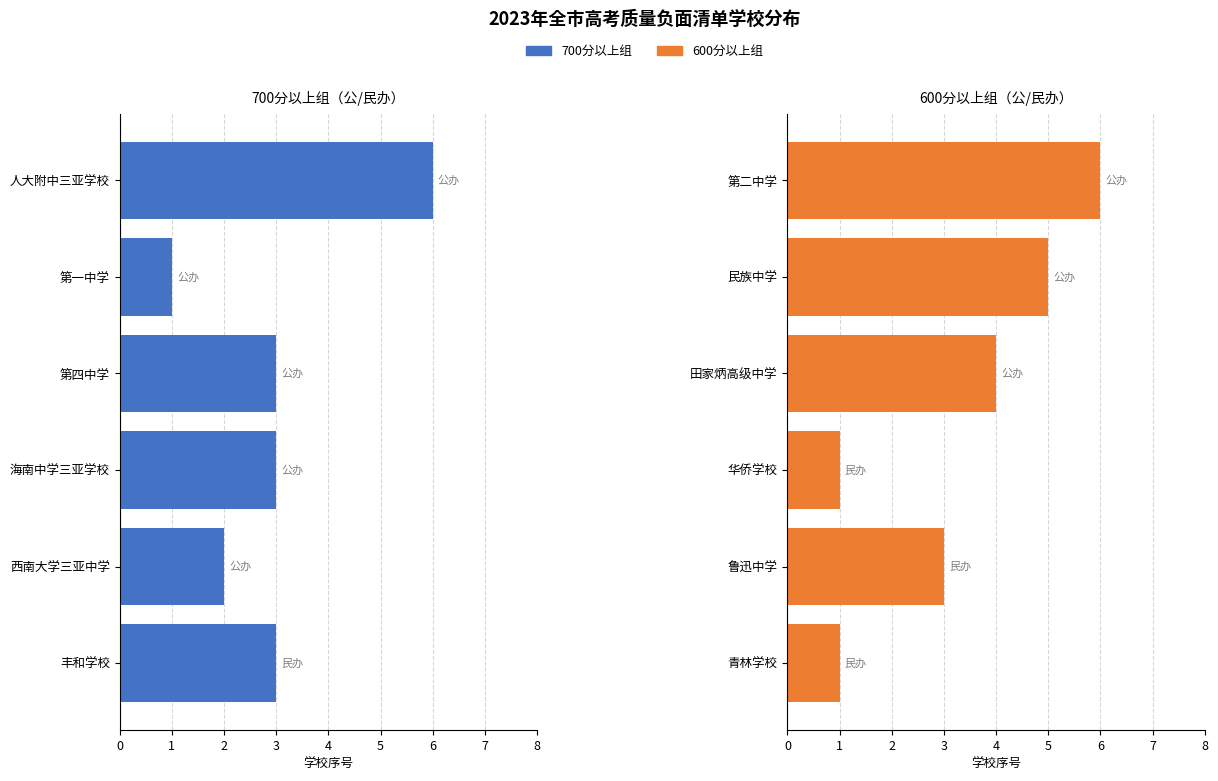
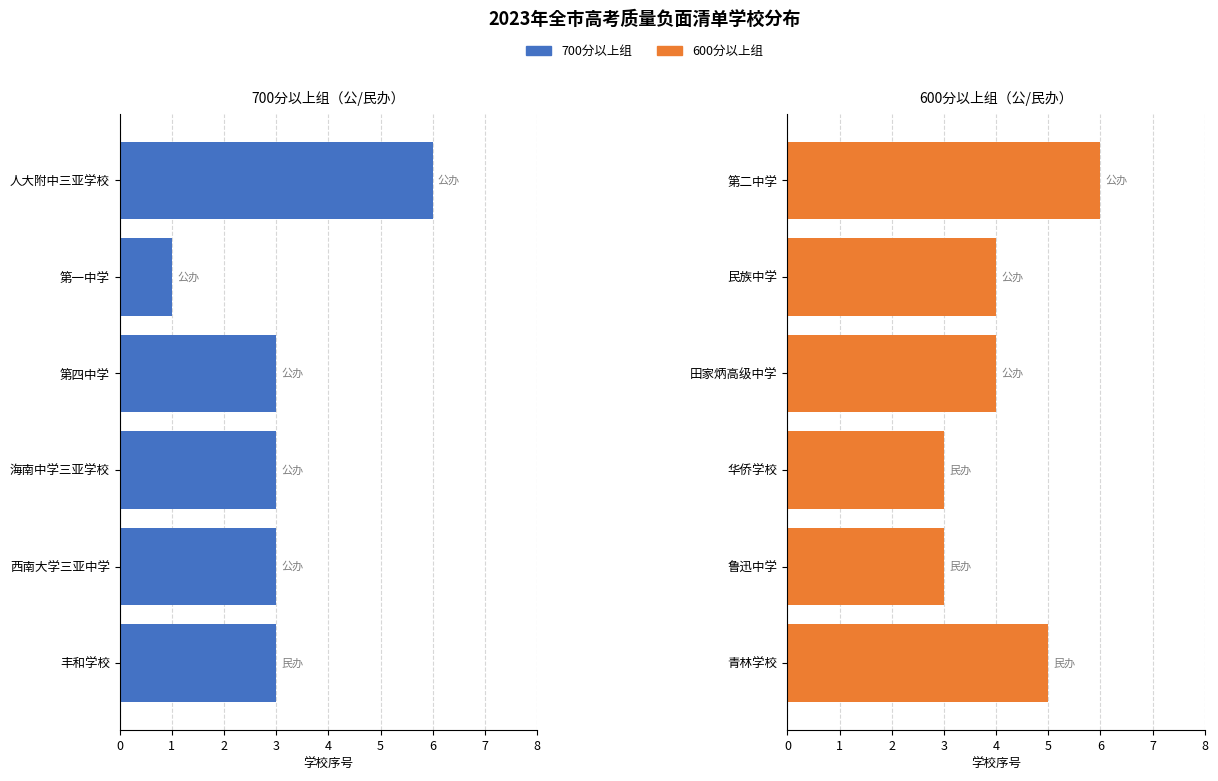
700分以上组（公/民办）, 西南大学三亚中学: 2 -> 3
600分以上组（公/民办）, 民族中学: 5 -> 4
600分以上组（公/民办）, 华侨学校: 1 -> 3
600分以上组（公/民办）, 青林学校: 1 -> 5
